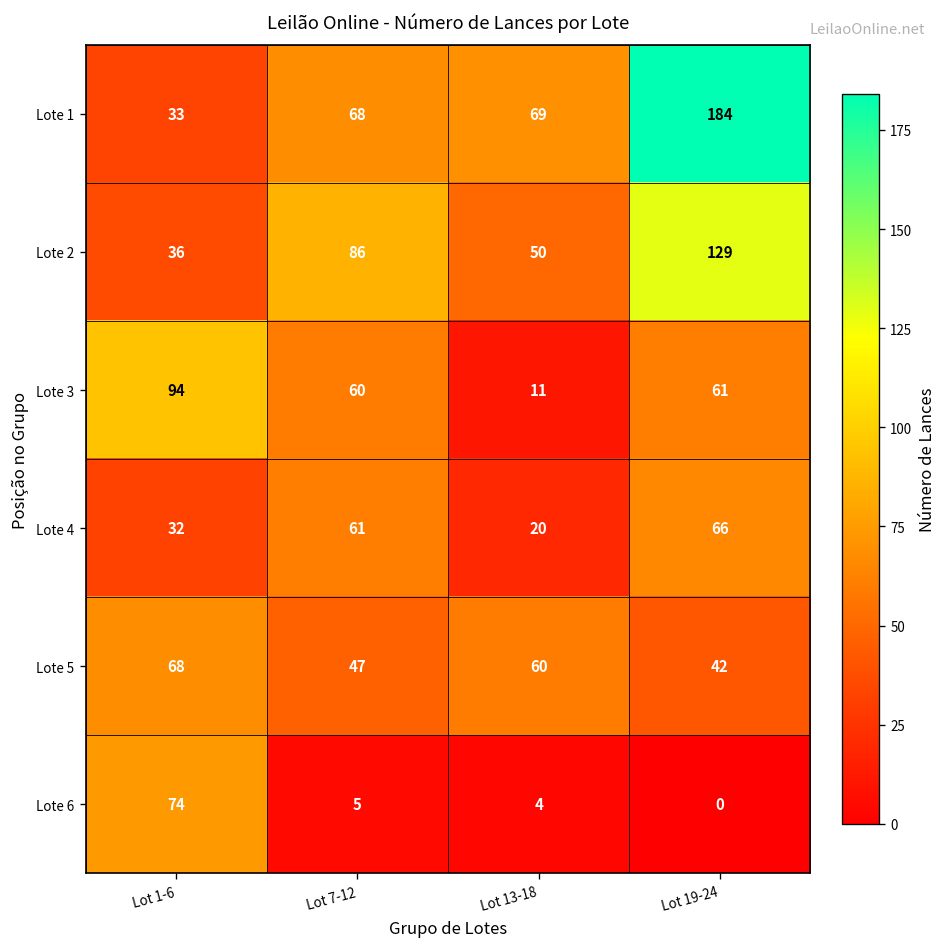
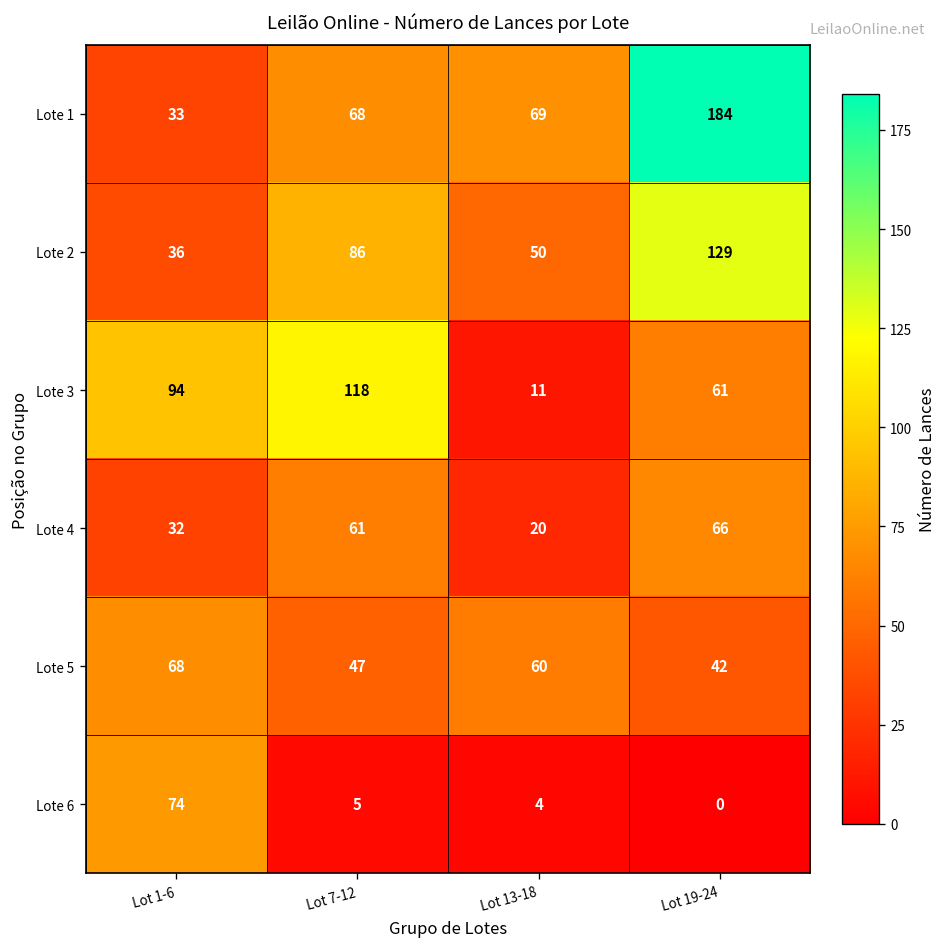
Lote 3, Lot 7-12: 60 -> 118
